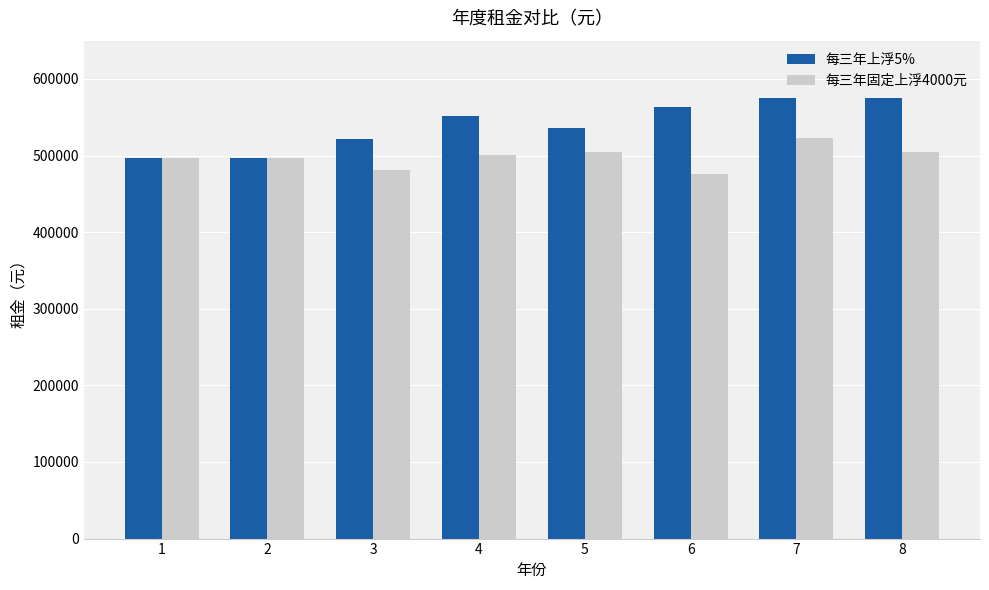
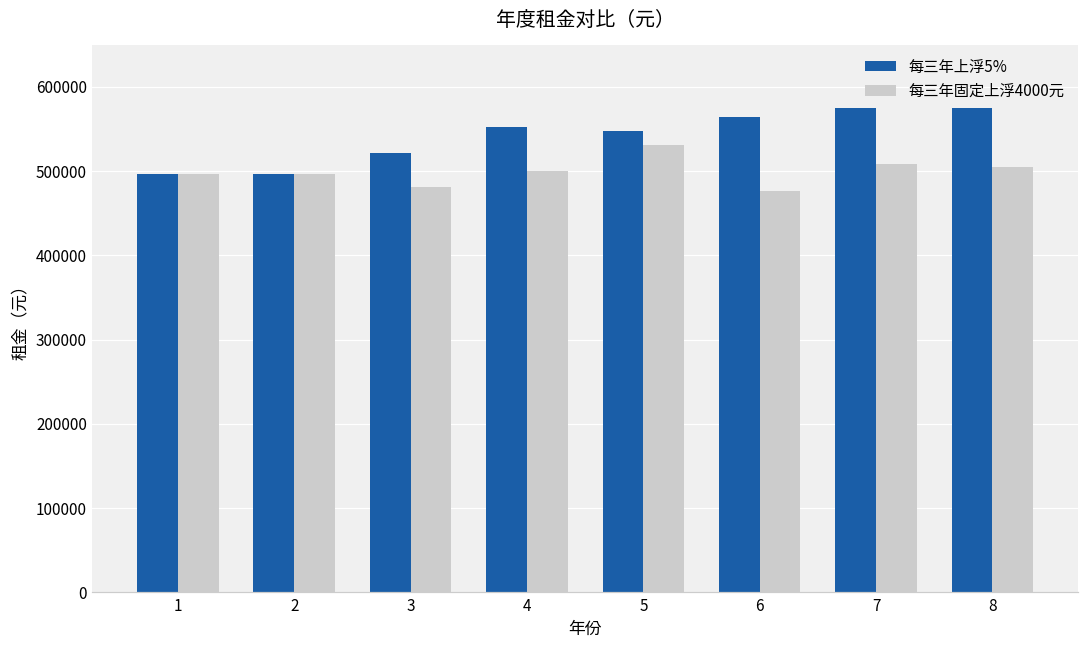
每三年上浮5%, 5: 540000 -> 550000
每三年固定上浮4000元, 5: 500000 -> 530000
每三年固定上浮4000元, 7: 520000 -> 510000
